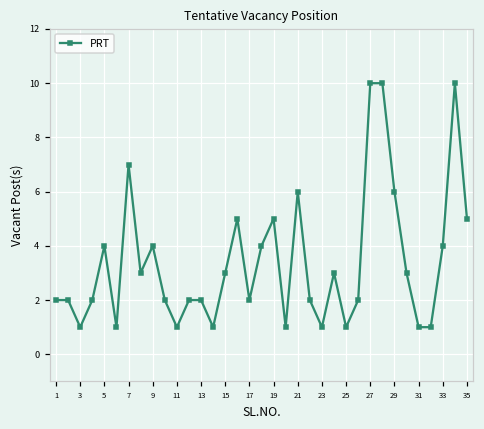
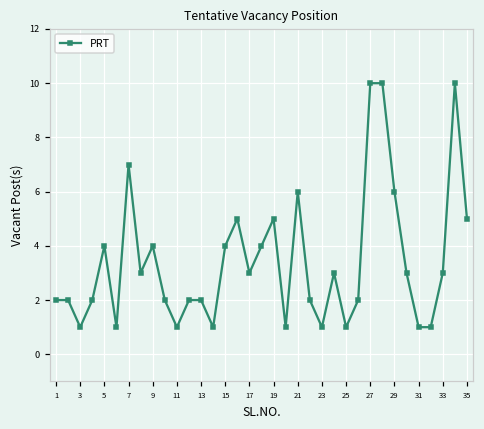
15: 3 -> 4
17: 2 -> 3
33: 4 -> 3
